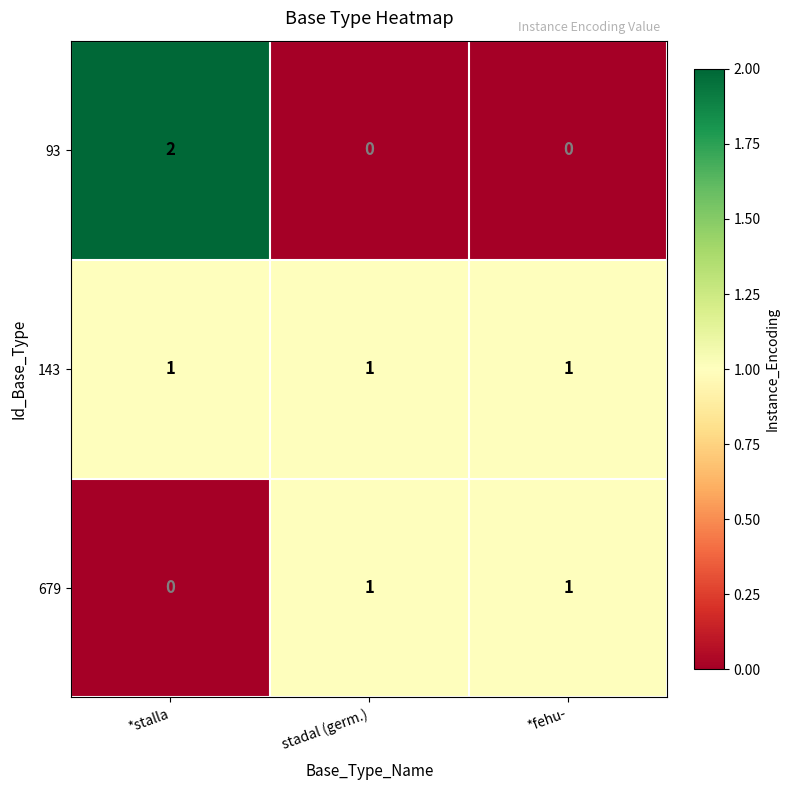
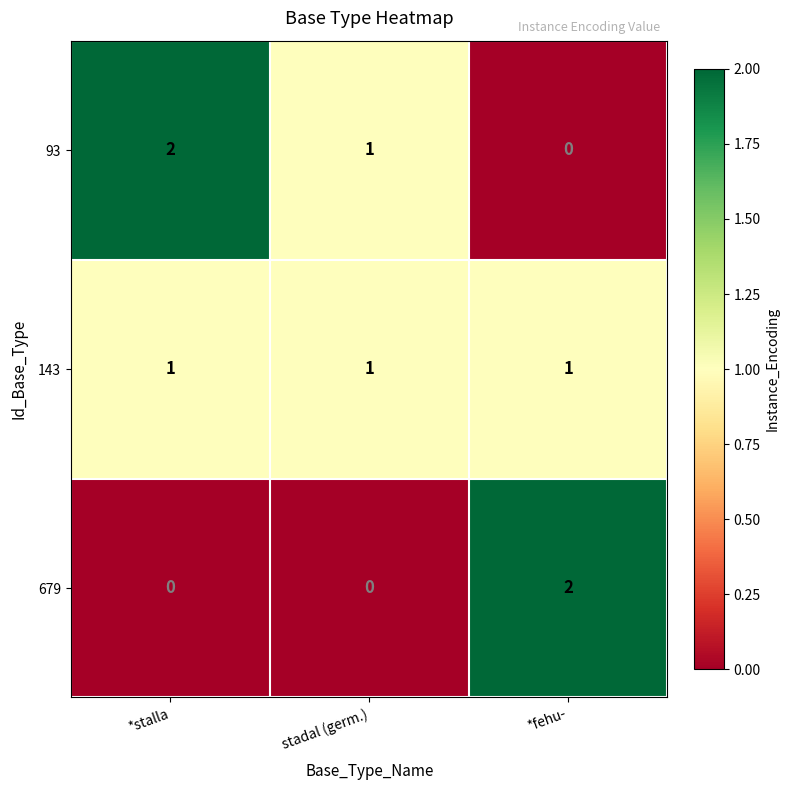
93, stadal (germ.): 0 -> 1
679, stadal (germ.): 1 -> 0
679, *fehu-: 1 -> 2
